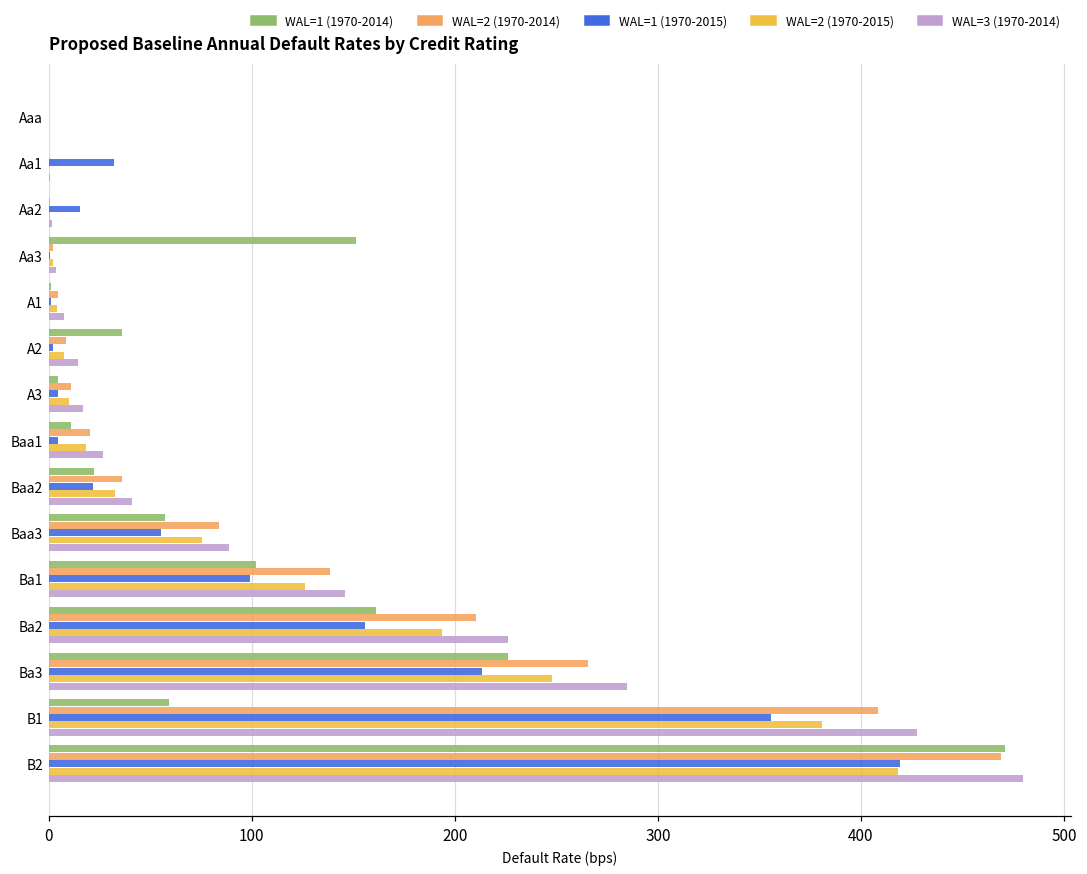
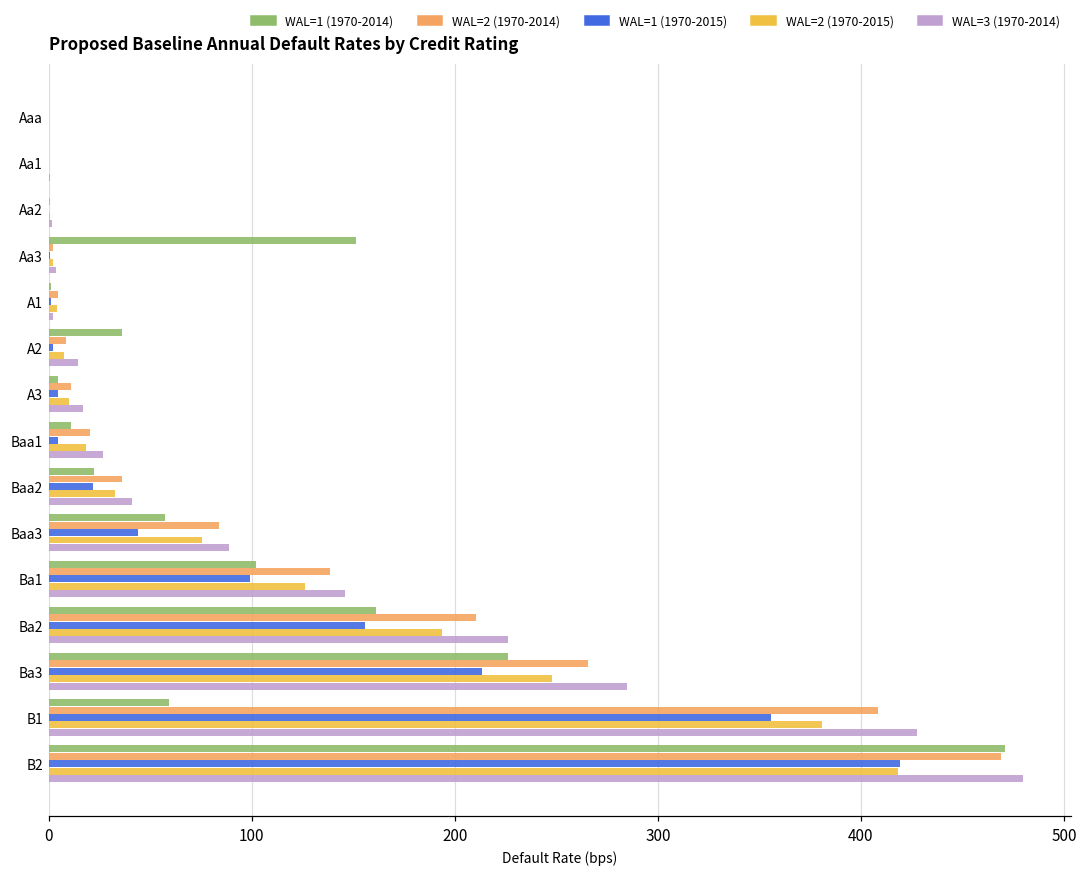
WAL=1 (1970-2015), Aa1: 32 -> 0
WAL=1 (1970-2015), Aa2: 15 -> 0
WAL=3 (1970-2014), A1: 8 -> 2
WAL=1 (1970-2015), Baa3: 56 -> 44
